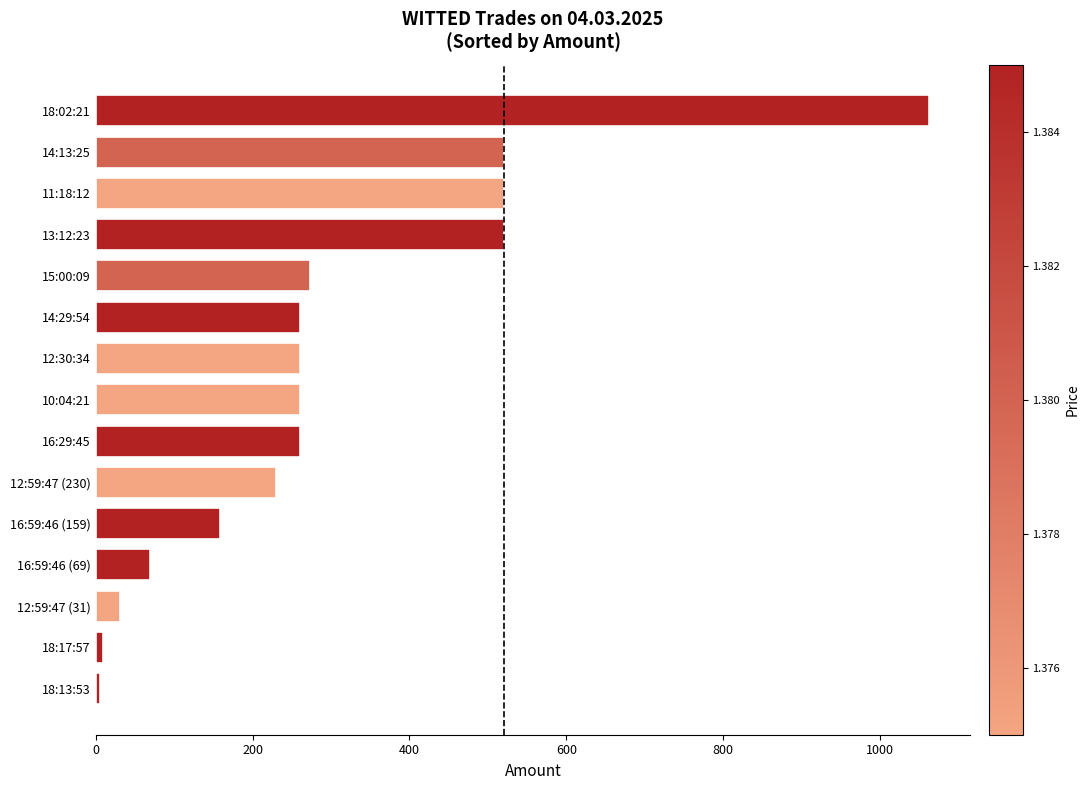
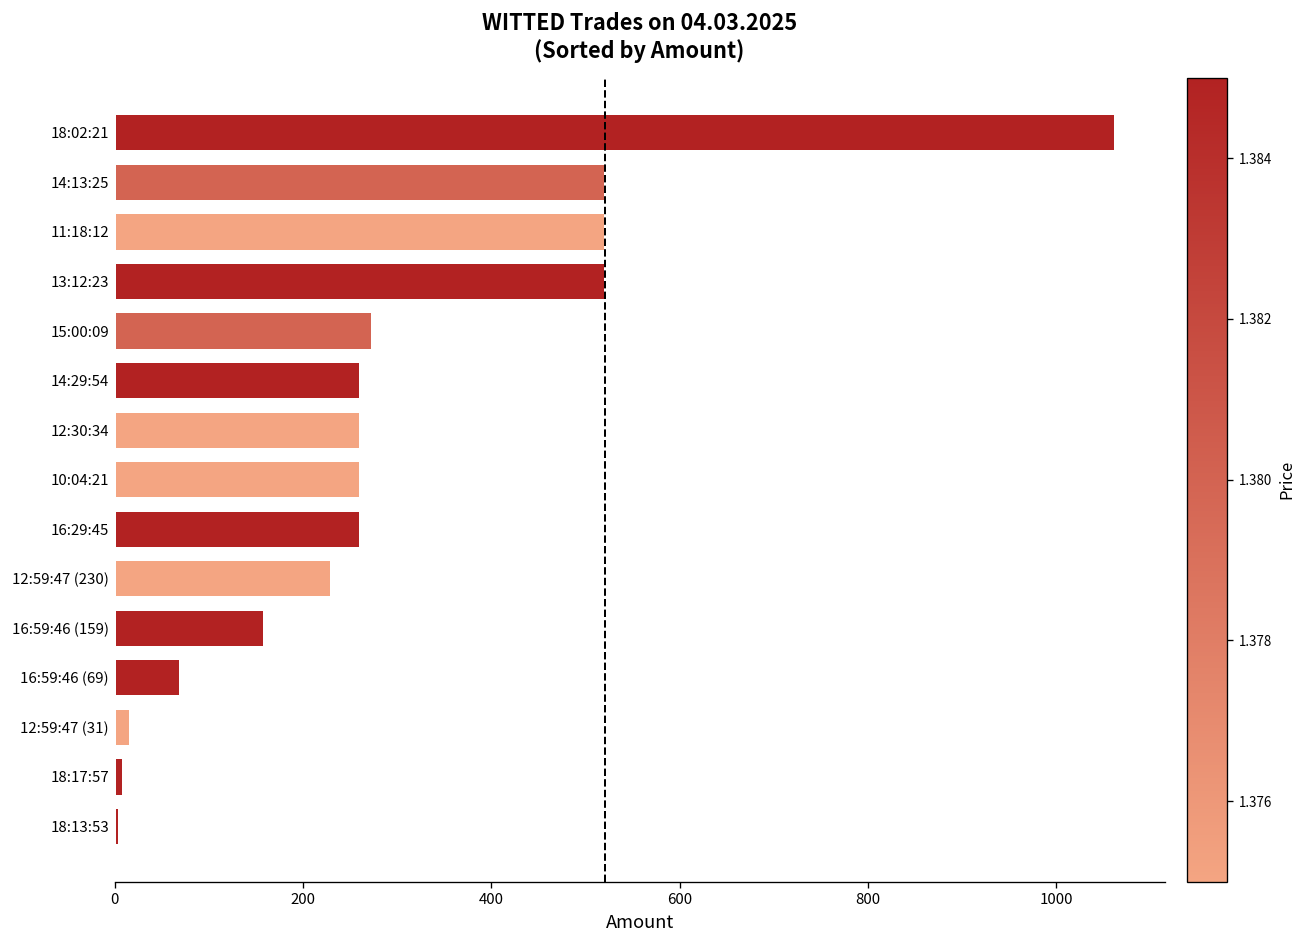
12:59:47 (31): 30 -> 20
